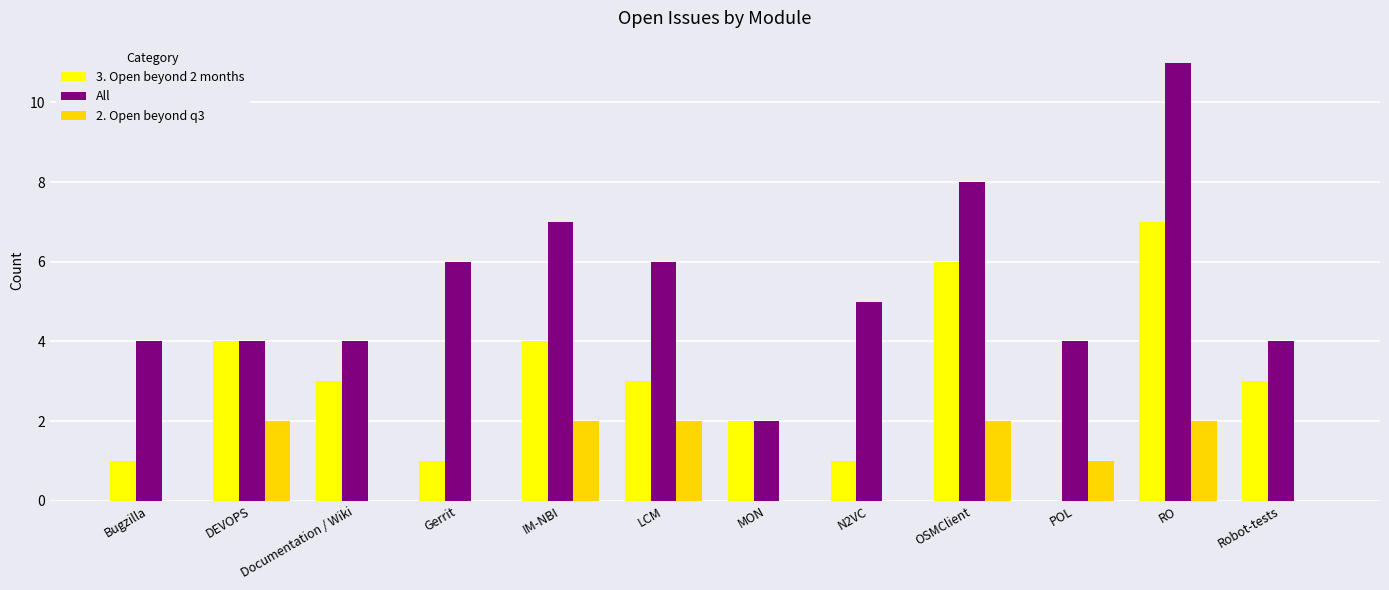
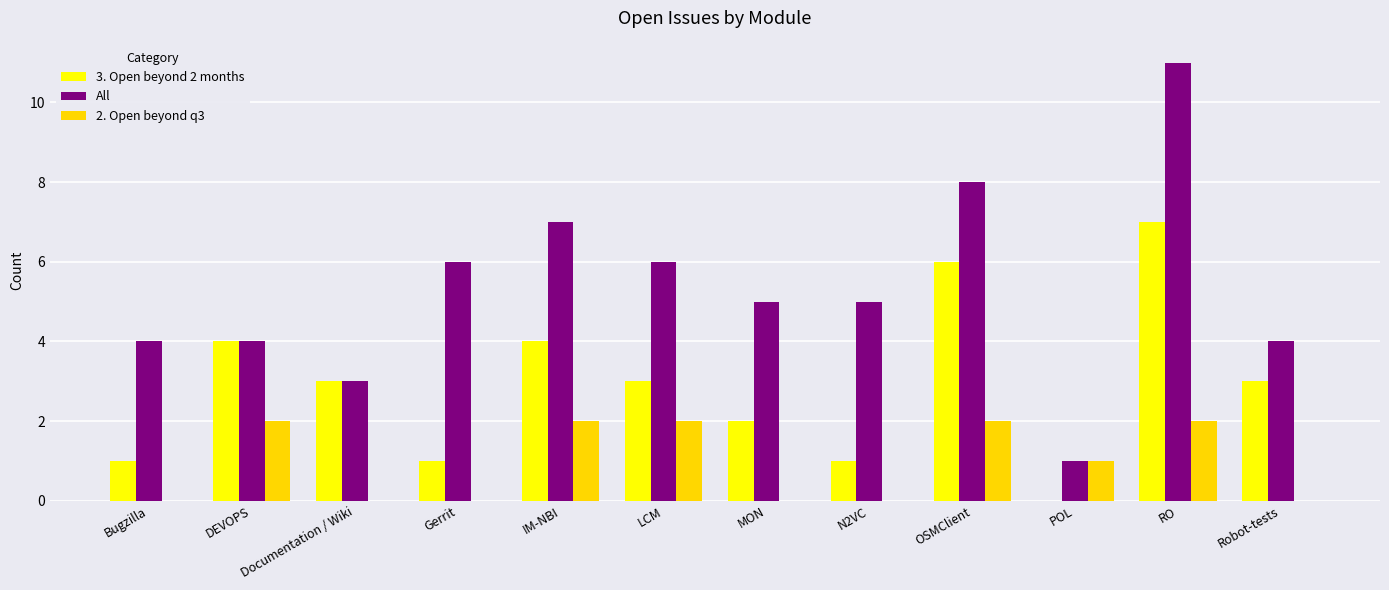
All, Documentation / Wiki: 4 -> 3
All, MON: 2 -> 5
All, POL: 4 -> 1
